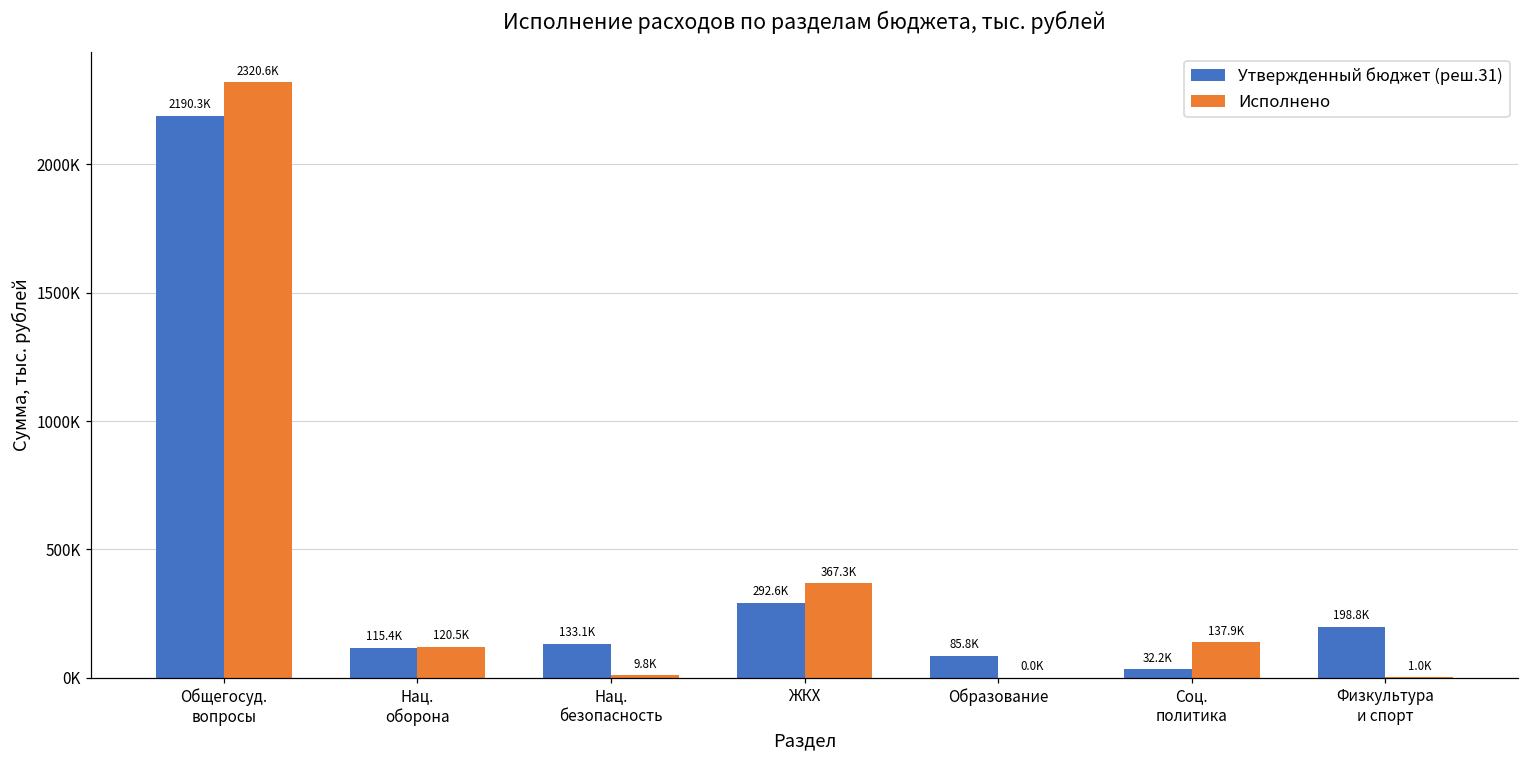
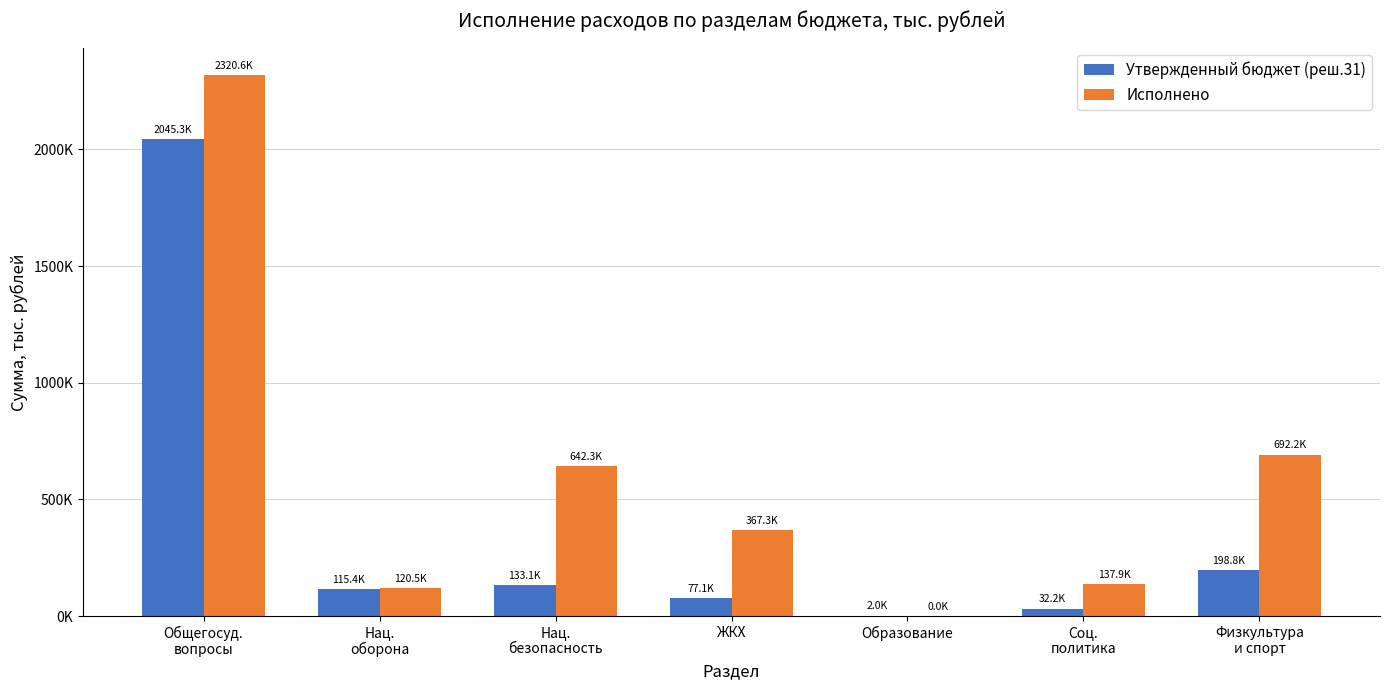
Утвержденный бюджет (реш.31), Общегосуд. вопросы: 2190.3K -> 2045.3K
Исполнено, Нац. безопасность: 9.8K -> 642.3K
Утвержденный бюджет (реш.31), ЖКХ: 292.6K -> 77.1K
Утвержденный бюджет (реш.31), Образование: 85.8K -> 2.0K
Исполнено, Физкультура и спорт: 1.0K -> 692.2K
